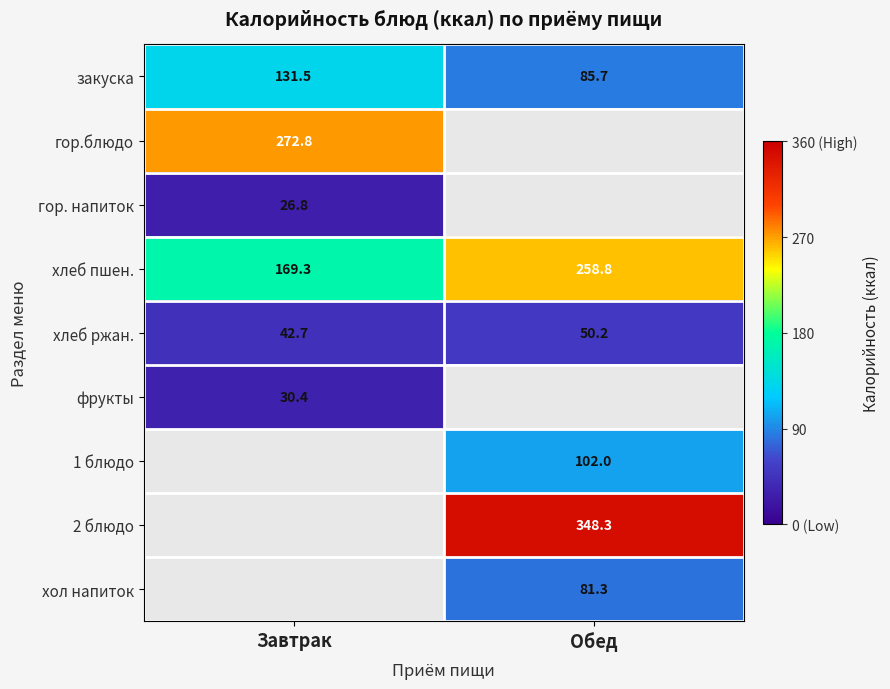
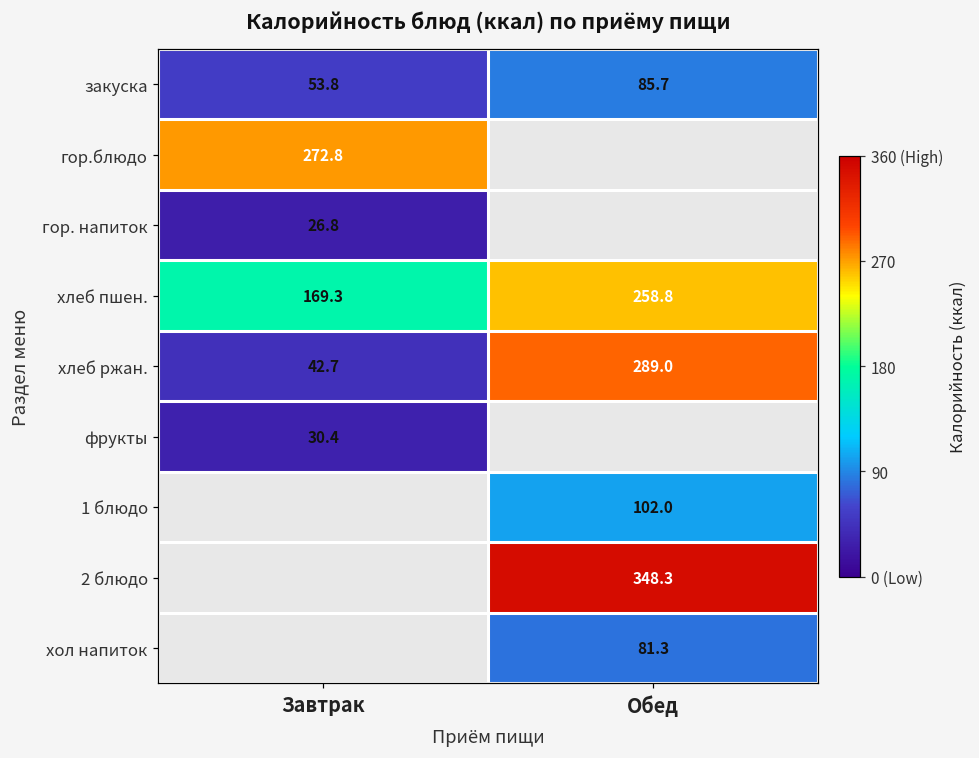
закуска, Завтрак: 131.5 -> 53.8
хлеб ржан., Обед: 50.2 -> 289.0
